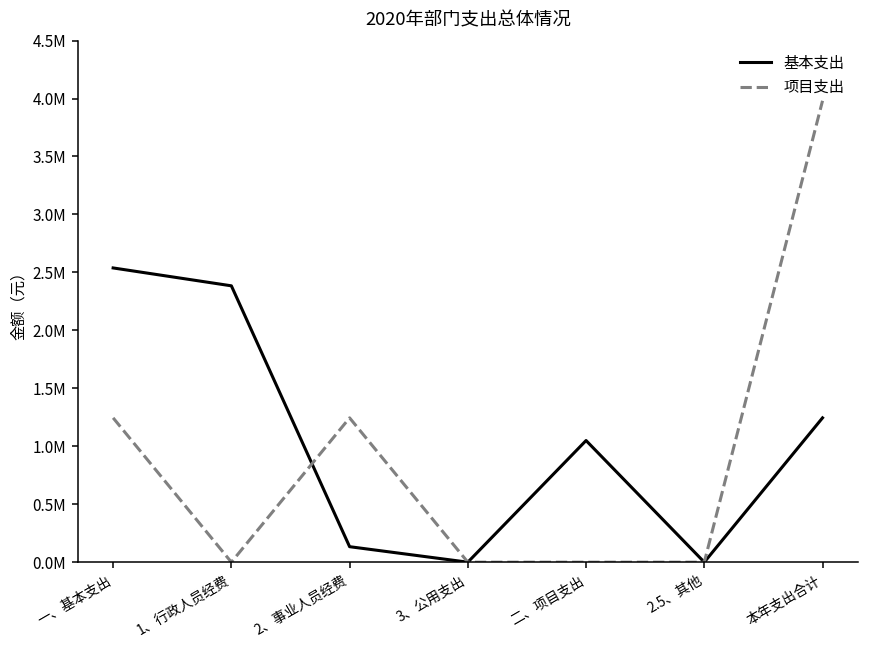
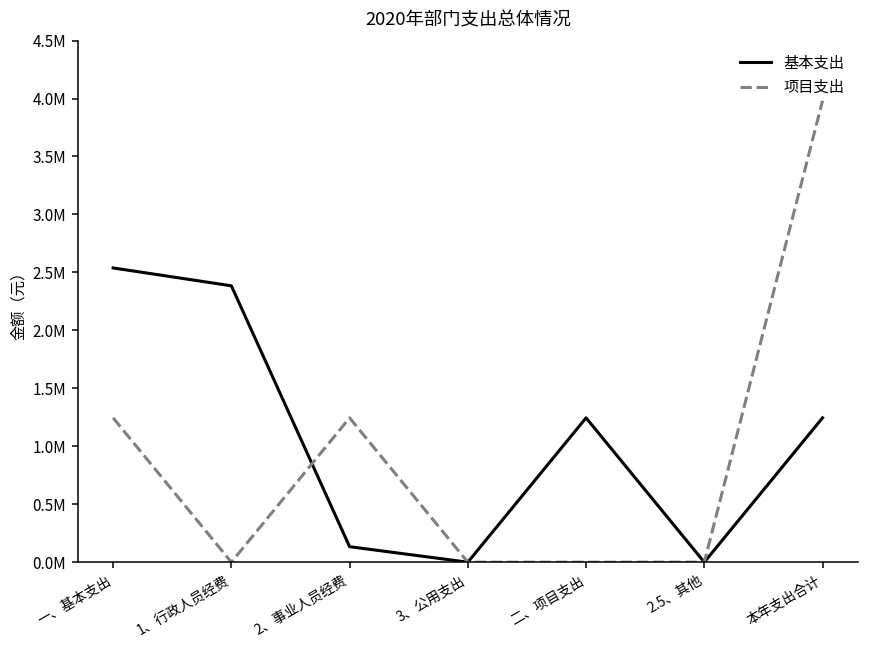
基本支出, 二、项目支出: 1050000 -> 1250000
